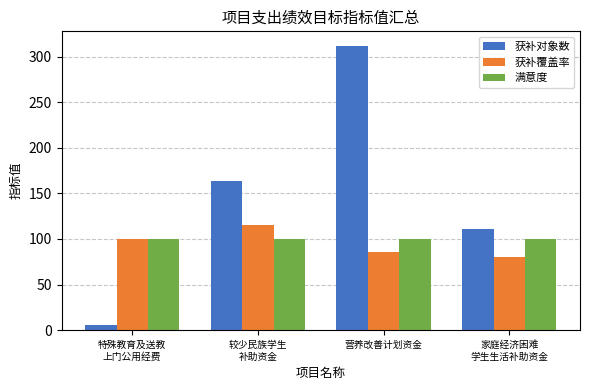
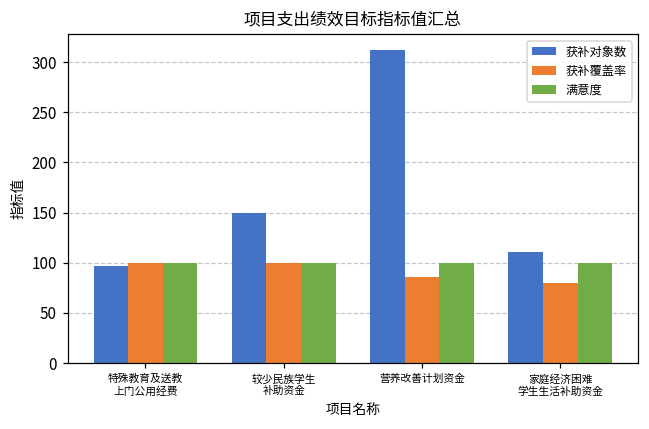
获补对象数, 特殊教育及送教 上门公用经费: 10 -> 100
获补对象数, 较少民族学生 补助资金: 160 -> 150
获补覆盖率, 较少民族学生 补助资金: 120 -> 100
